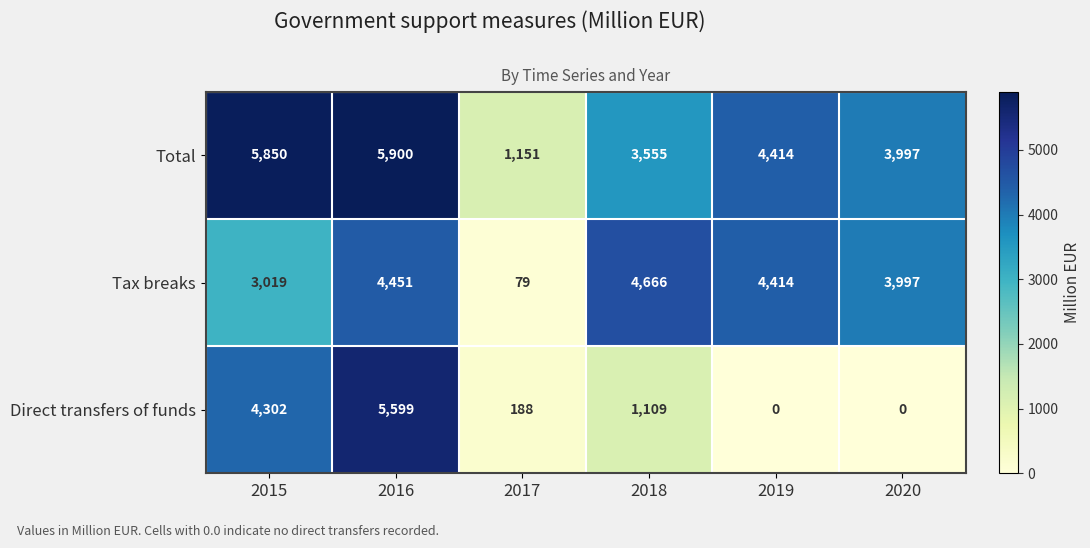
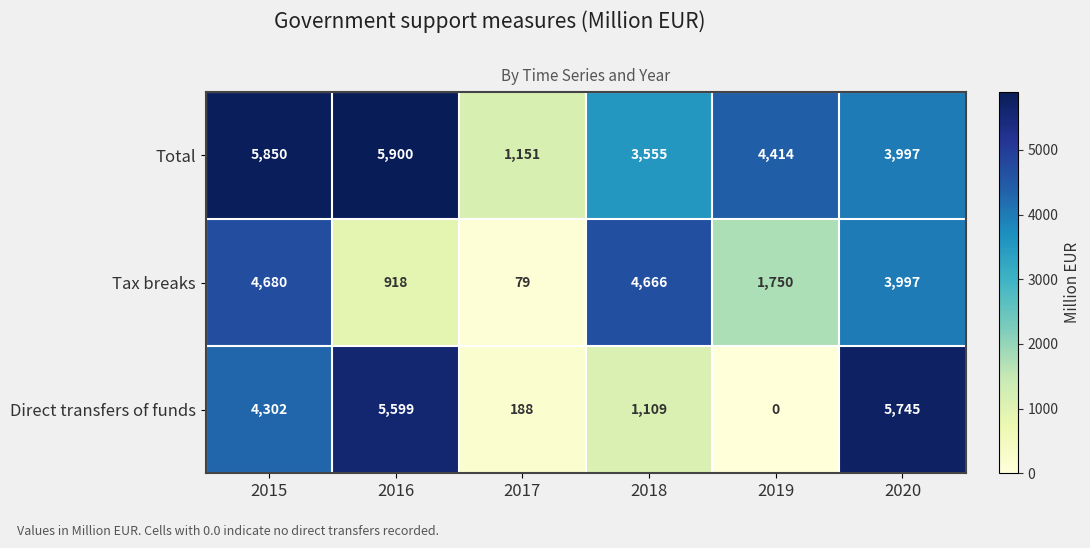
Tax breaks, 2015: 3,019 -> 4,680
Tax breaks, 2016: 4,451 -> 918
Tax breaks, 2019: 4,414 -> 1,750
Direct transfers of funds, 2020: 0 -> 5,745
